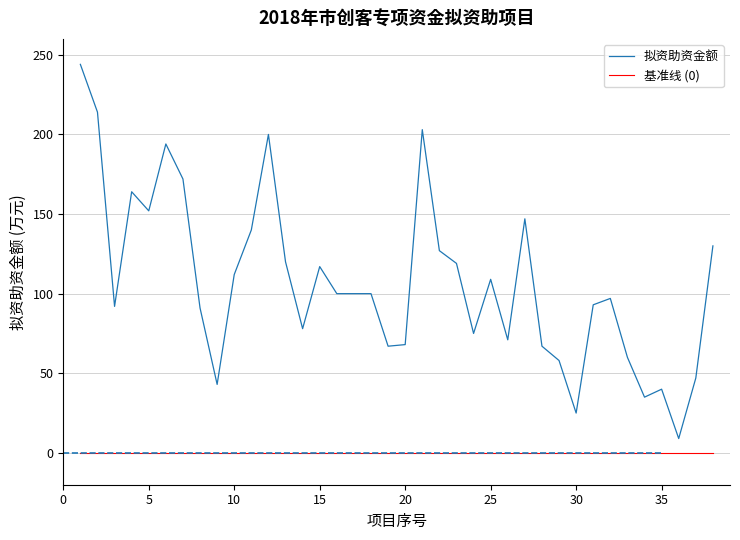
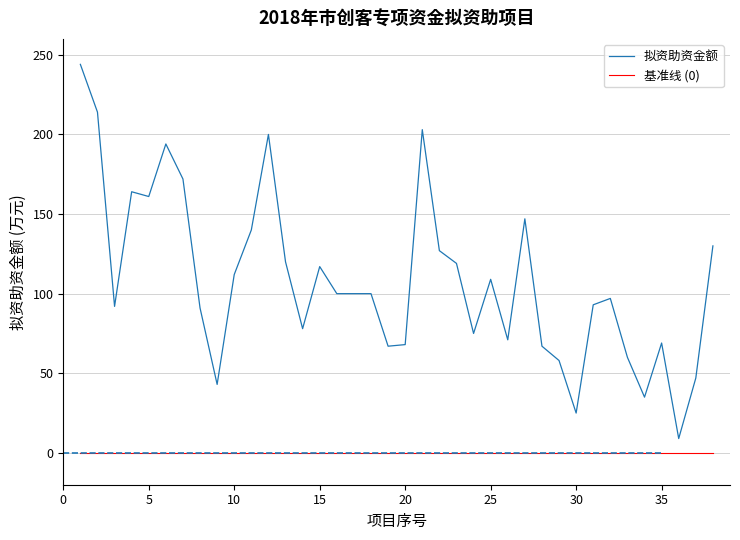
拟资助资金额, 5: 152 -> 161
拟资助资金额, 35: 40 -> 69
